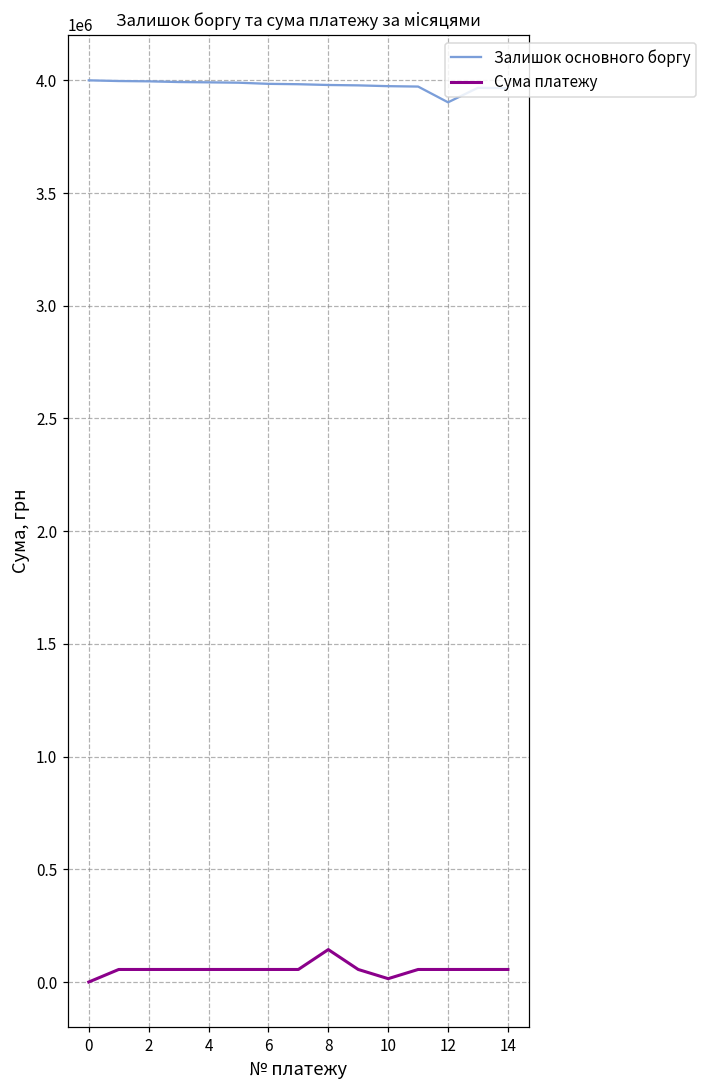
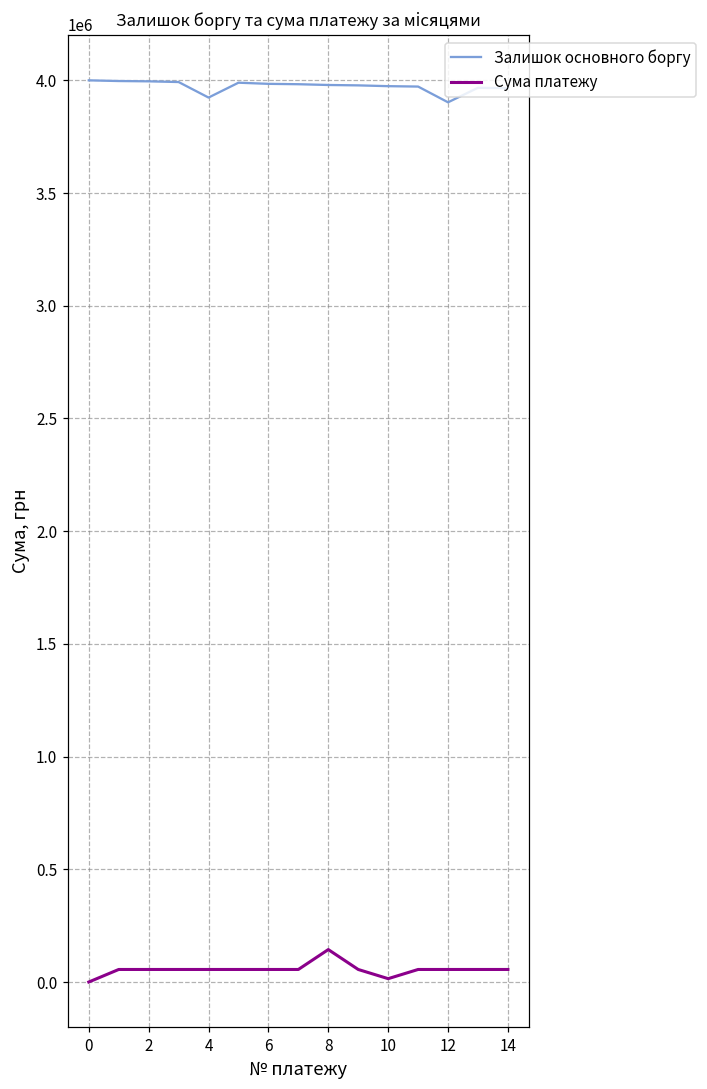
Залишок основного боргу, 4: 3990000 -> 3920000
